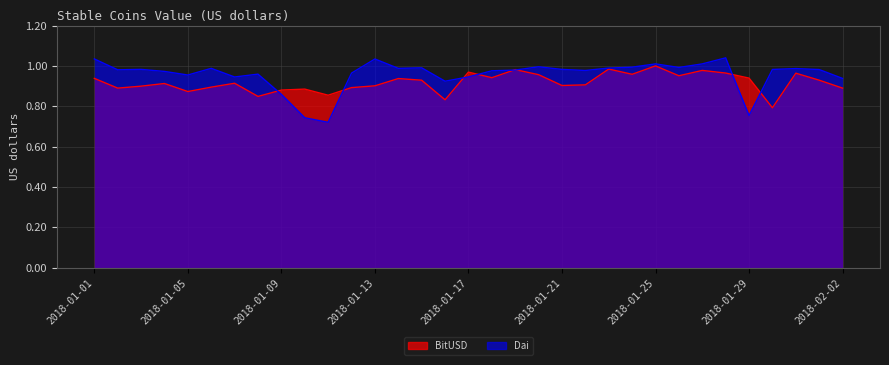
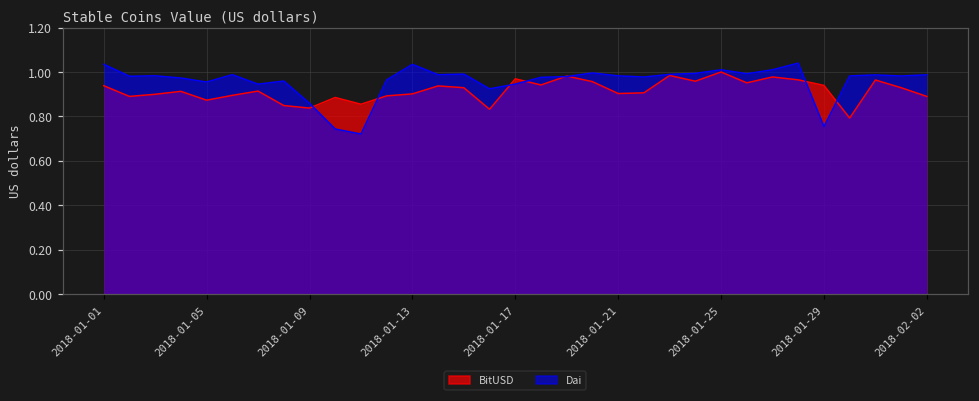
BitUSD, 2018-01-09: 0.88 -> 0.84
Dai, 2018-02-02: 0.94 -> 0.99
